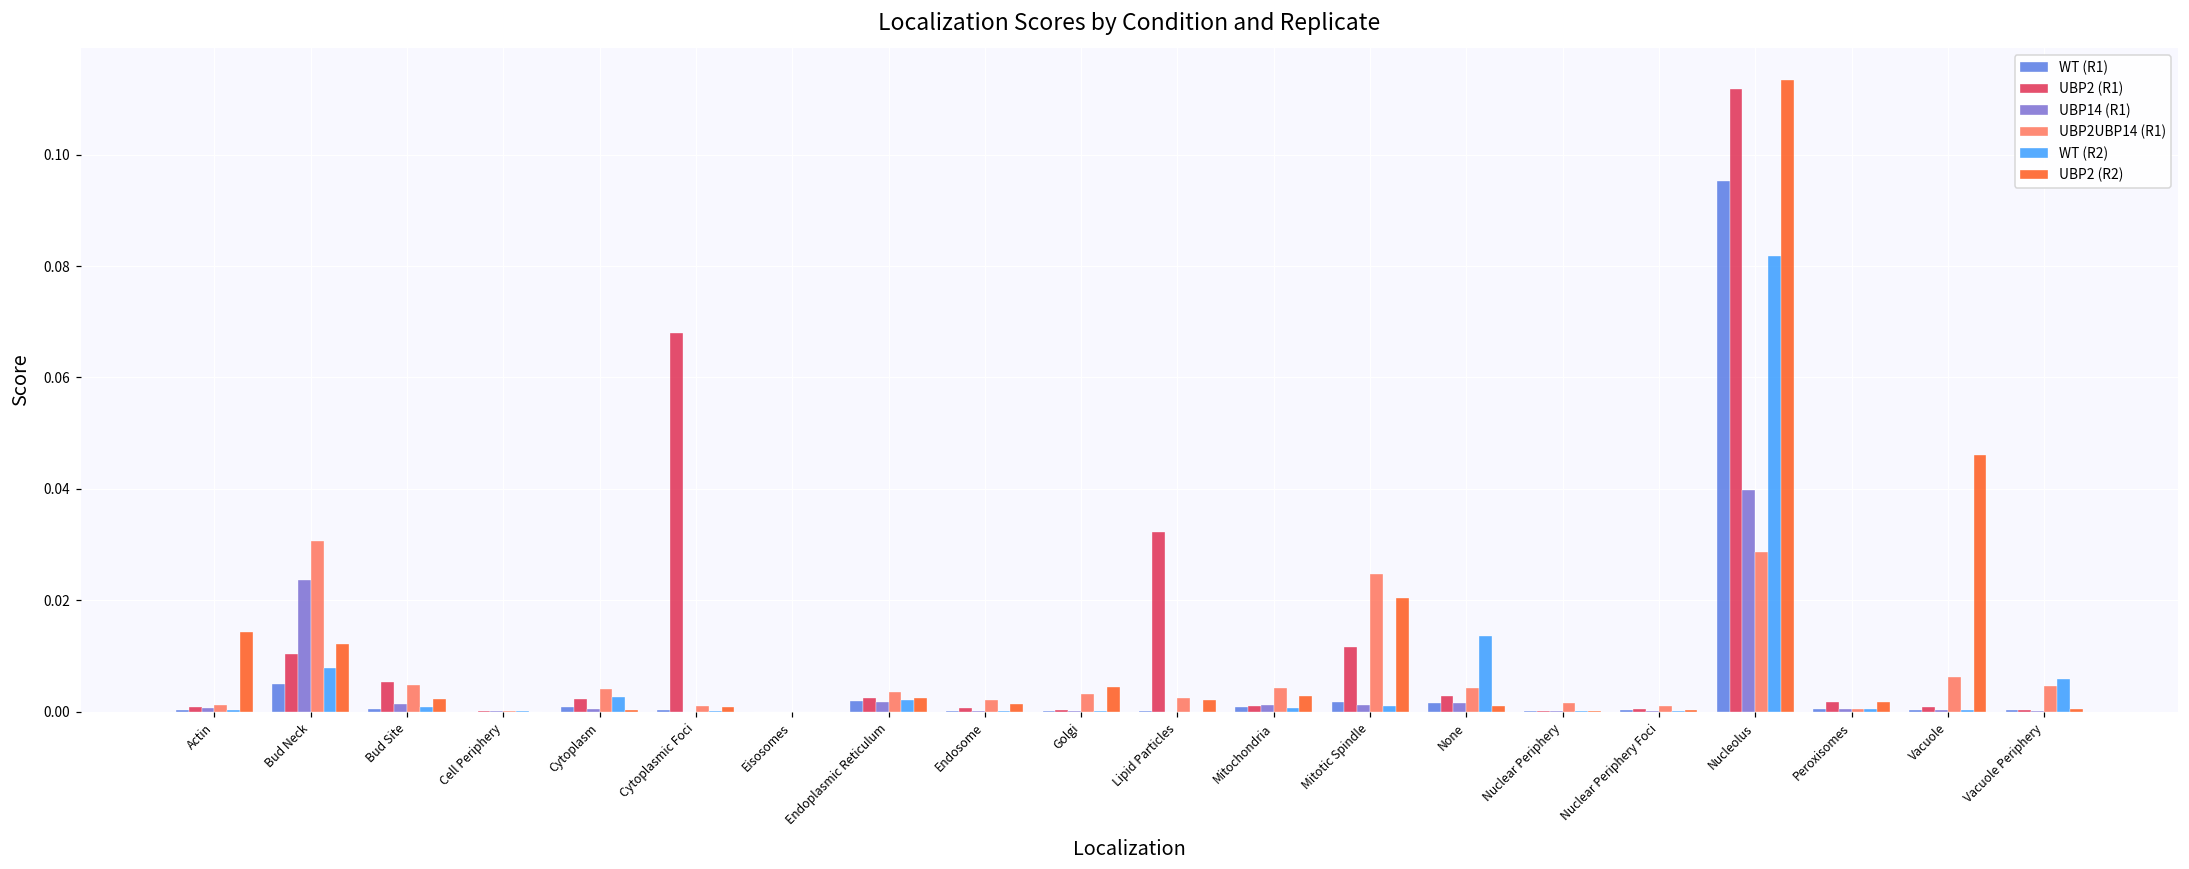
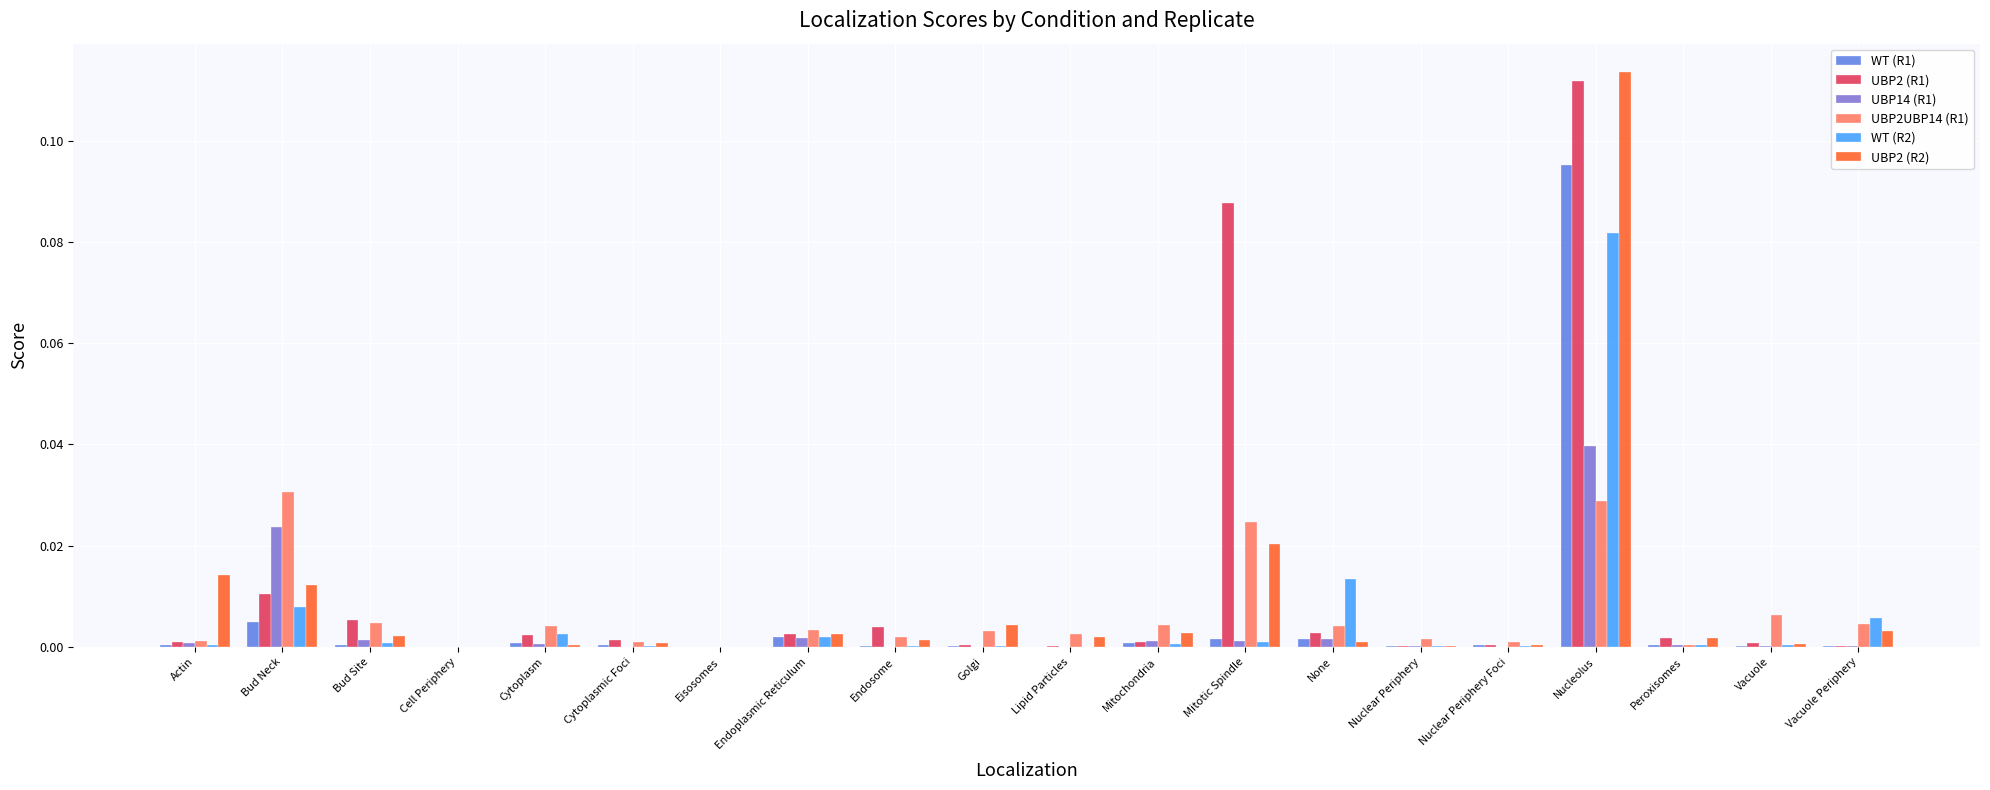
UBP2 (R1), Cytoplasmic Foci: 0.068 -> 0.001
UBP2 (R1), Endosome: 0.001 -> 0.004
UBP2 (R1), Lipid Particles: 0.032 -> 0.000
UBP2 (R1), Mitotic Spindle: 0.012 -> 0.088
UBP2 (R2), Vacuole: 0.046 -> 0.001
UBP2 (R2), Vacuole Periphery: 0.000 -> 0.003
